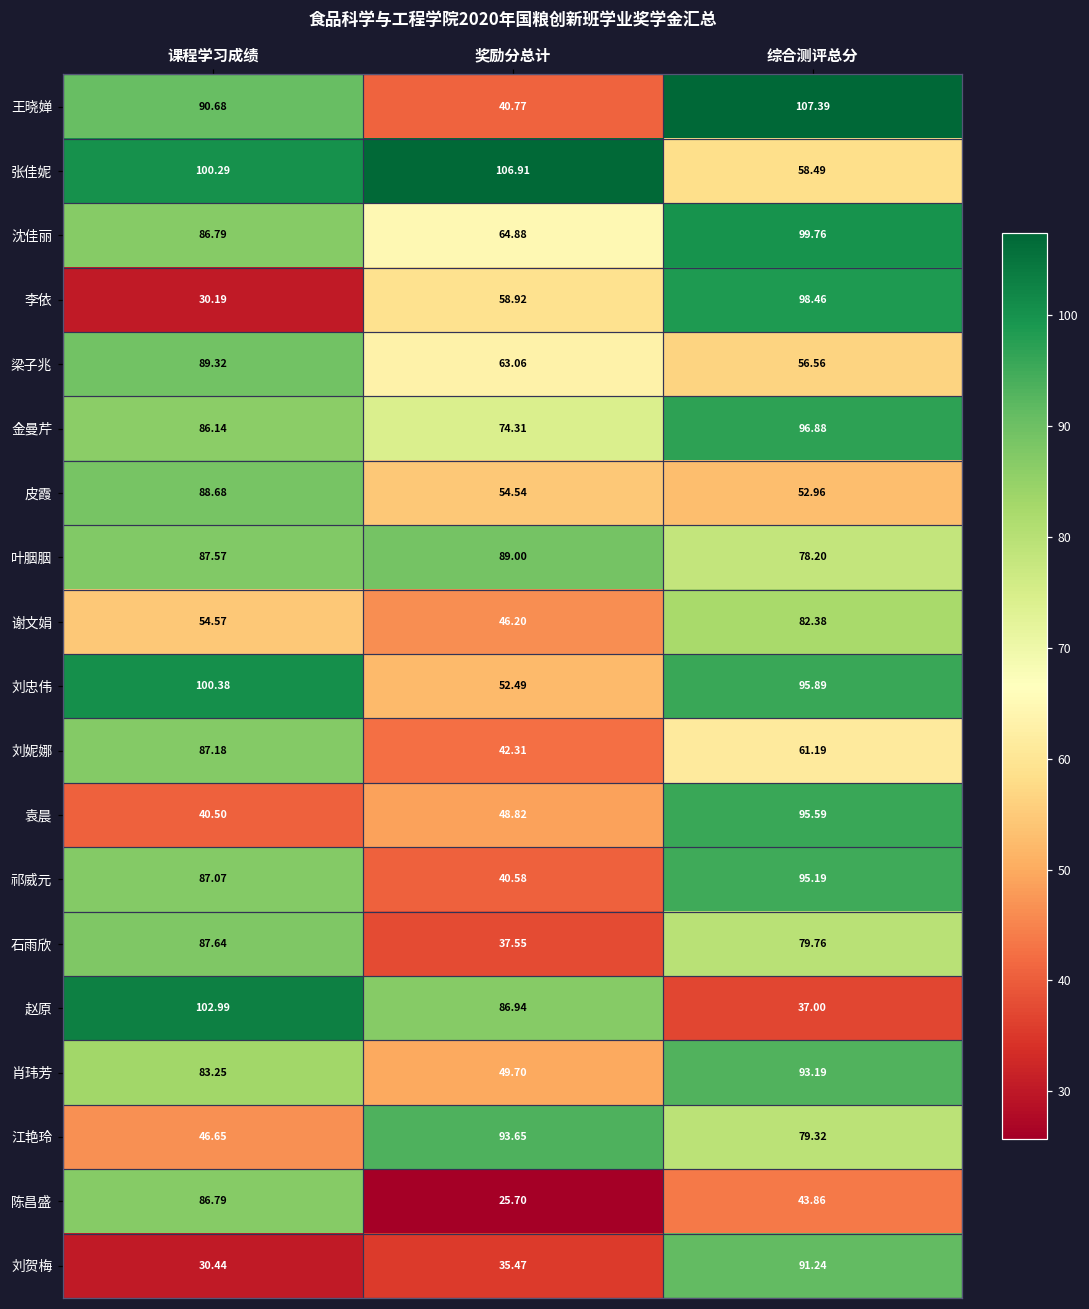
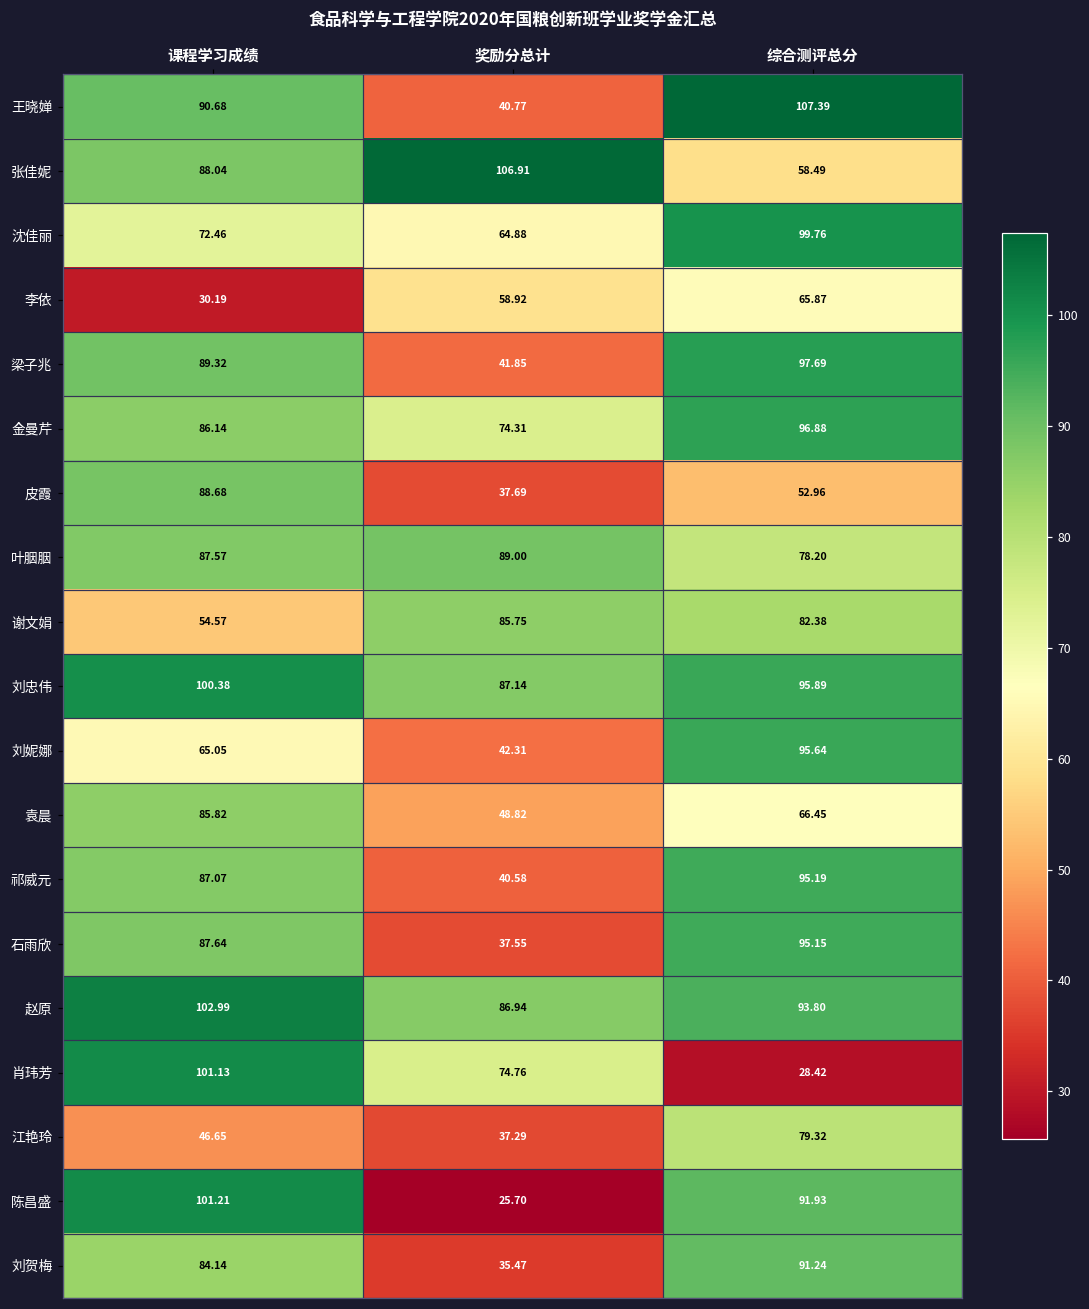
张佳妮, 课程学习成绩: 100.29 -> 88.04
沈佳丽, 课程学习成绩: 86.79 -> 72.46
李依, 综合测评总分: 98.46 -> 65.87
梁子兆, 奖励分总计: 63.06 -> 41.85
梁子兆, 综合测评总分: 56.56 -> 97.69
皮霞, 奖励分总计: 54.54 -> 37.69
谢文娟, 奖励分总计: 46.20 -> 85.75
刘忠伟, 奖励分总计: 52.49 -> 87.14
刘妮娜, 课程学习成绩: 87.18 -> 65.05
刘妮娜, 综合测评总分: 61.19 -> 95.64
袁晨, 课程学习成绩: 40.50 -> 85.82
袁晨, 综合测评总分: 95.59 -> 66.45
石雨欣, 综合测评总分: 79.76 -> 95.15
赵原, 综合测评总分: 37.00 -> 93.80
肖玮芳, 课程学习成绩: 83.25 -> 101.13
肖玮芳, 奖励分总计: 49.70 -> 74.76
肖玮芳, 综合测评总分: 93.19 -> 28.42
江艳玲, 奖励分总计: 93.65 -> 37.29
陈昌盛, 课程学习成绩: 86.79 -> 101.21
陈昌盛, 综合测评总分: 43.86 -> 91.93
刘贺梅, 课程学习成绩: 30.44 -> 84.14
